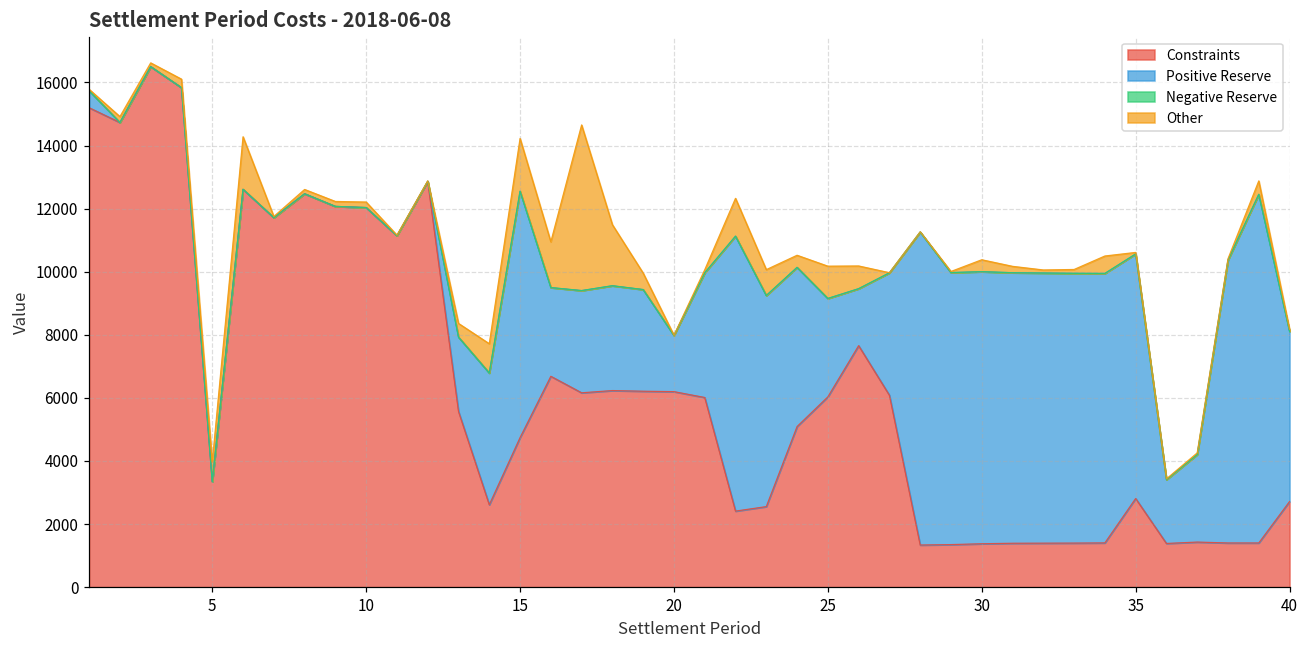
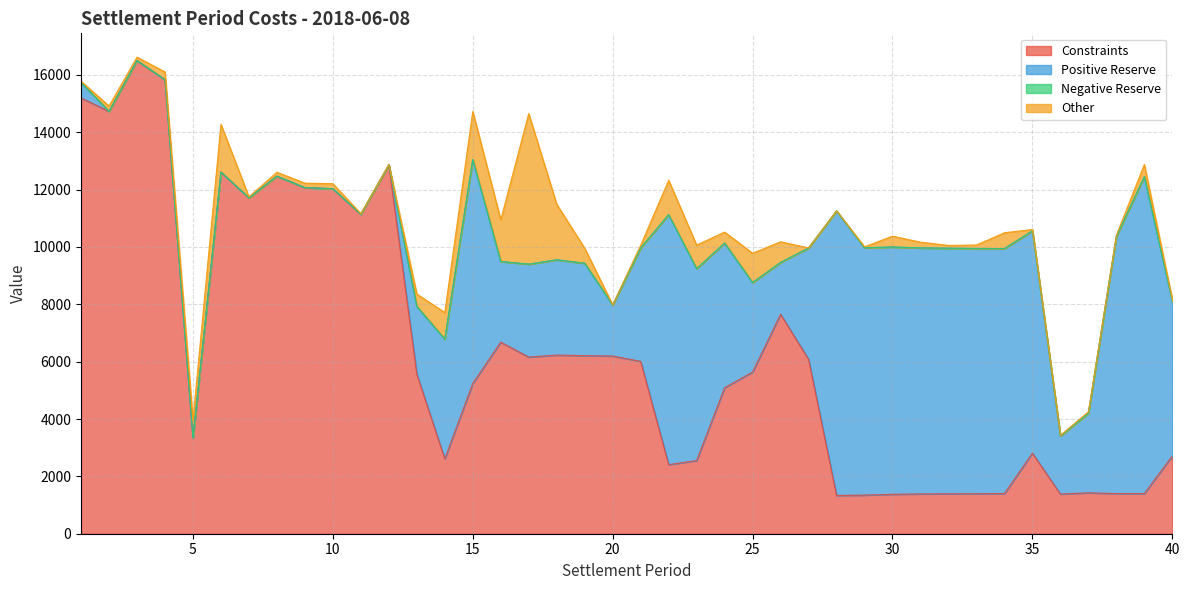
Constraints, 15: 4700 -> 5200
Constraints, 25: 6000 -> 5600
